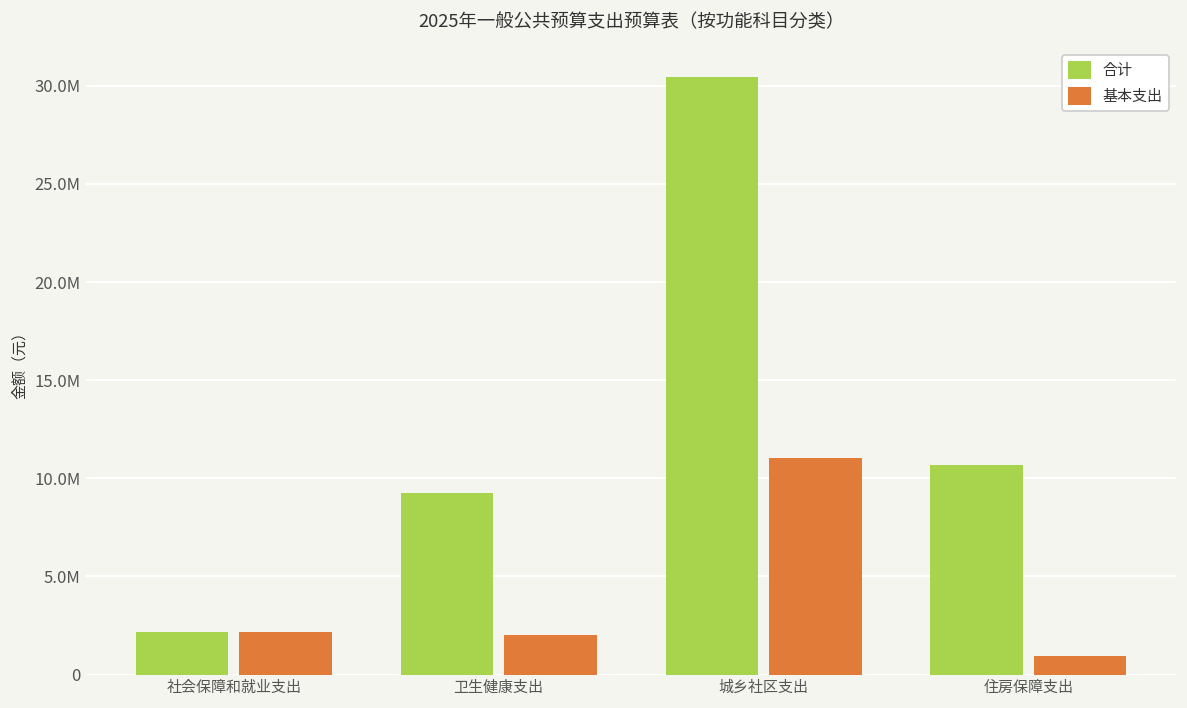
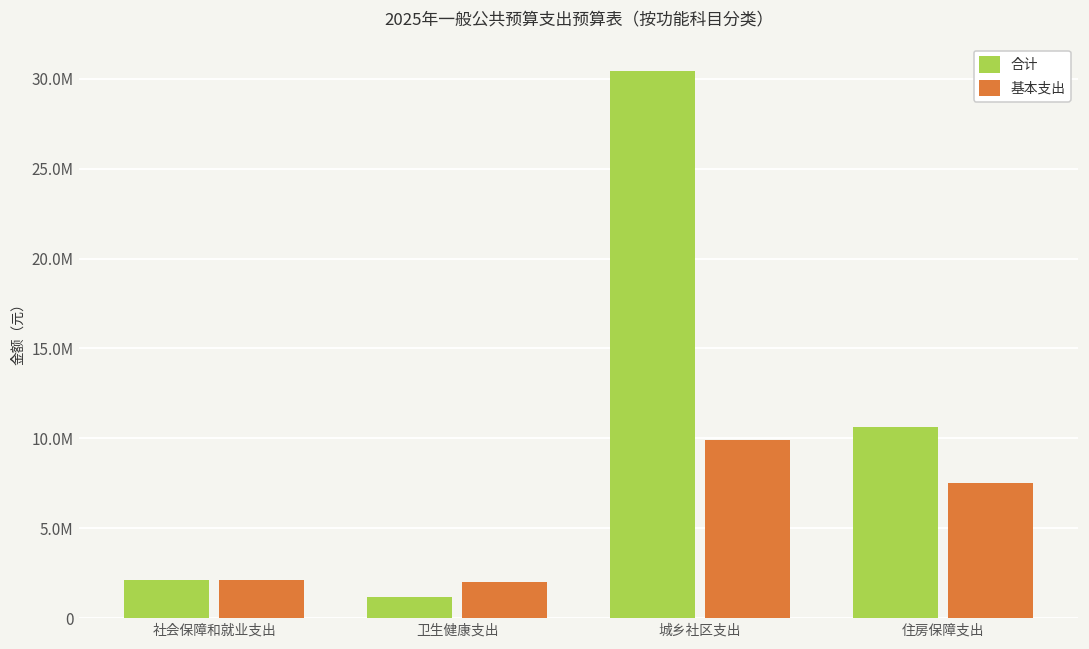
合计, 卫生健康支出: 9200000 -> 1200000
基本支出, 城乡社区支出: 11000000 -> 9900000
基本支出, 住房保障支出: 900000 -> 7500000
